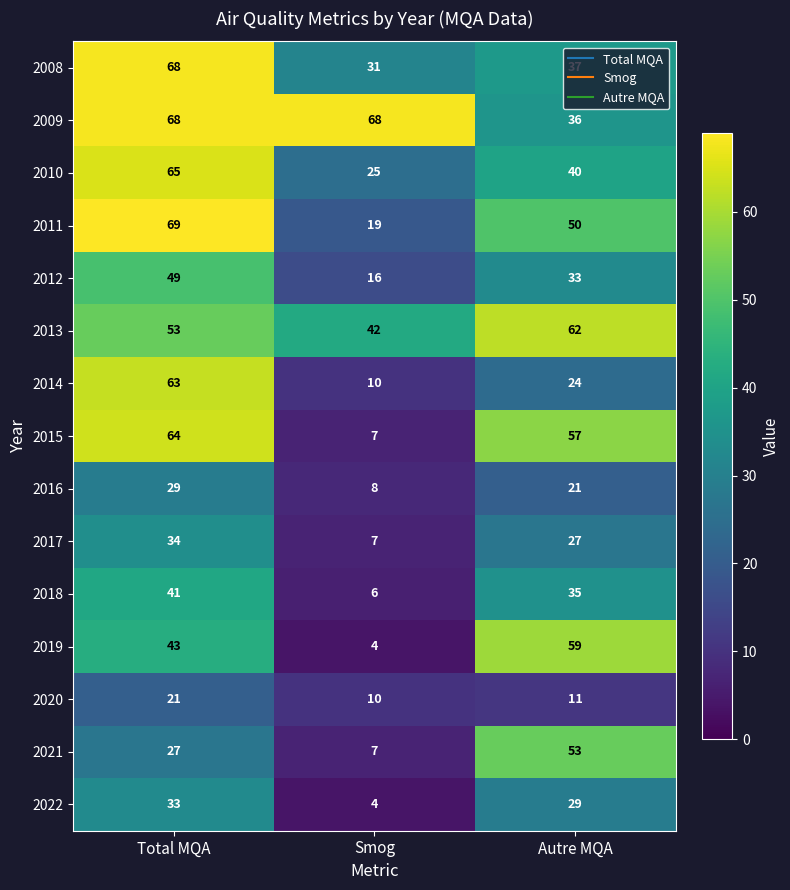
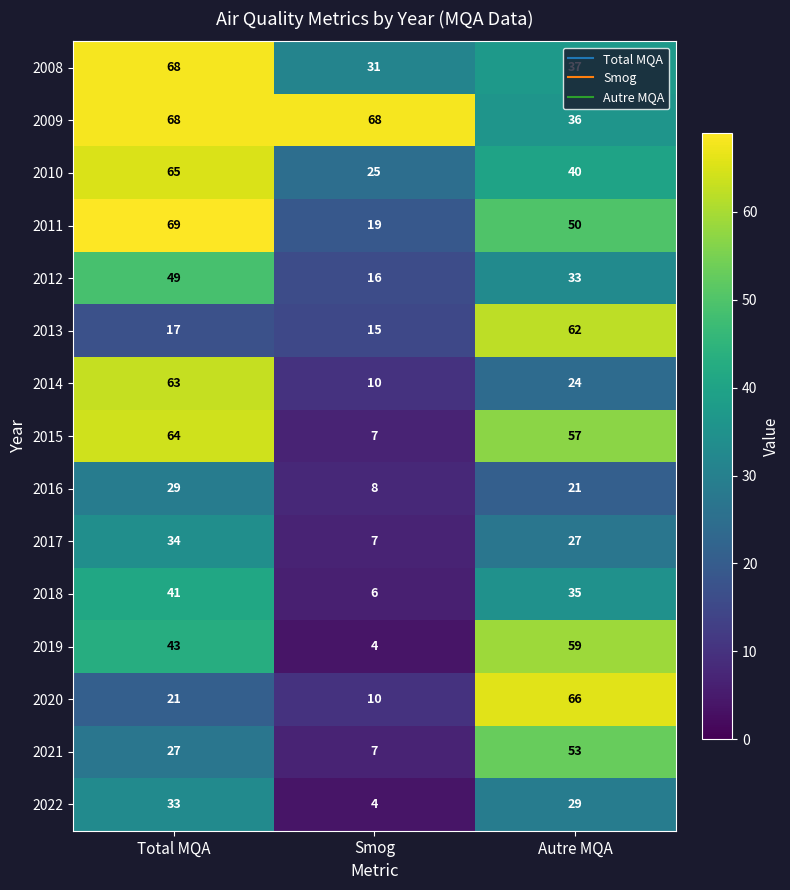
2013, Total MQA: 53 -> 17
2013, Smog: 42 -> 15
2020, Autre MQA: 11 -> 66
